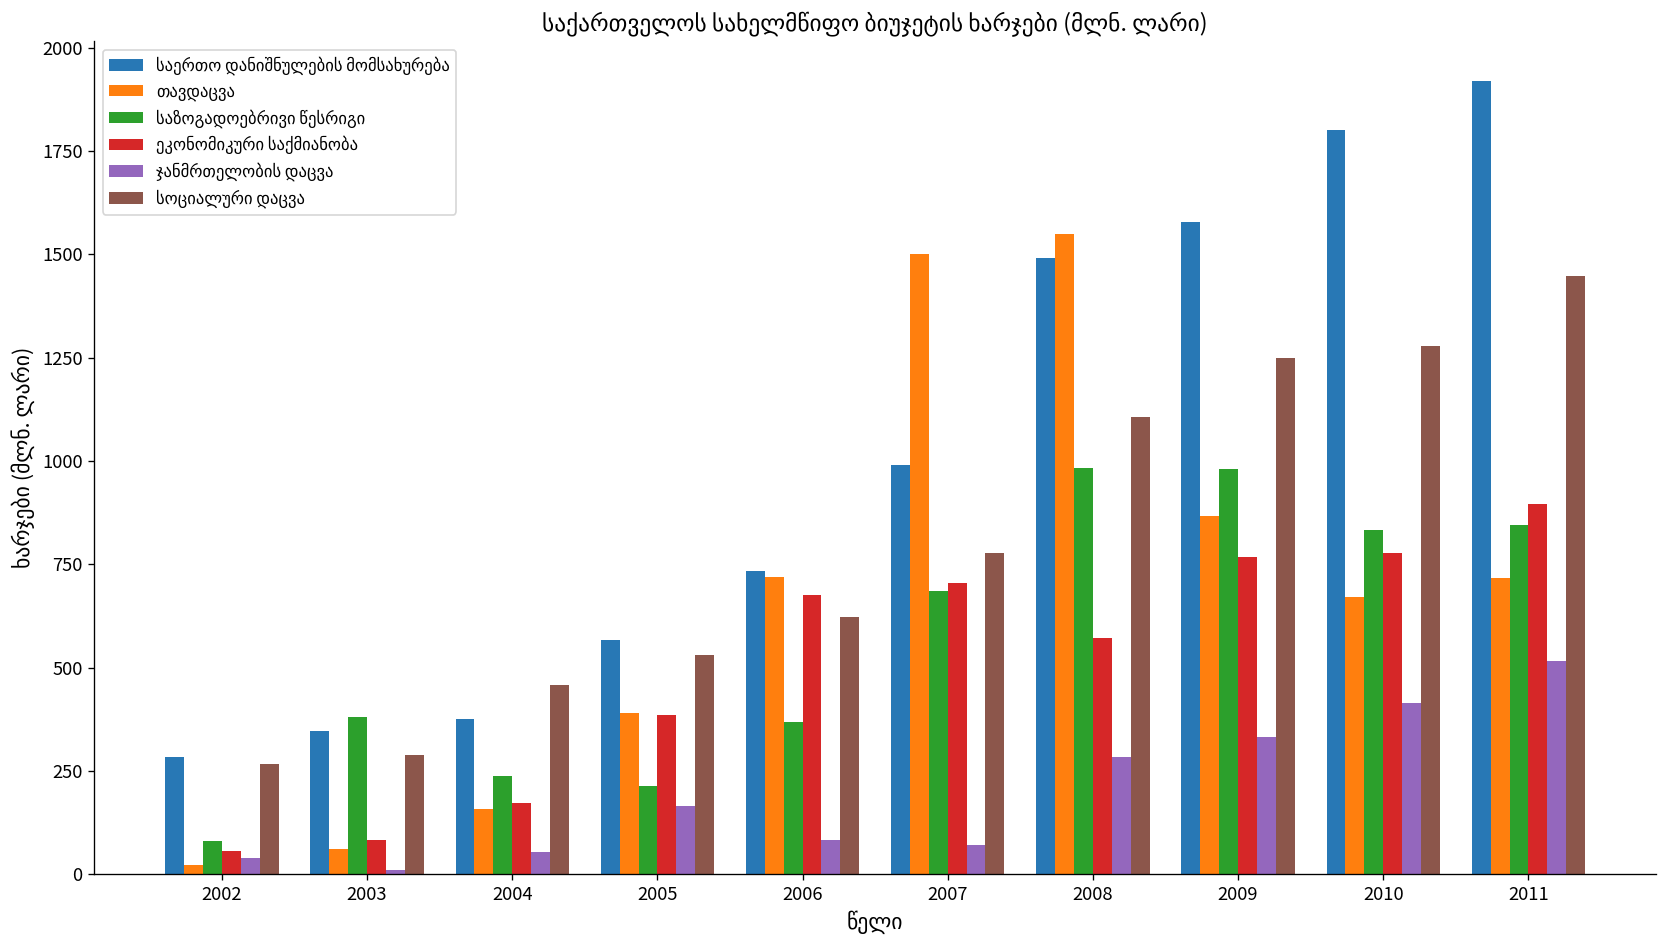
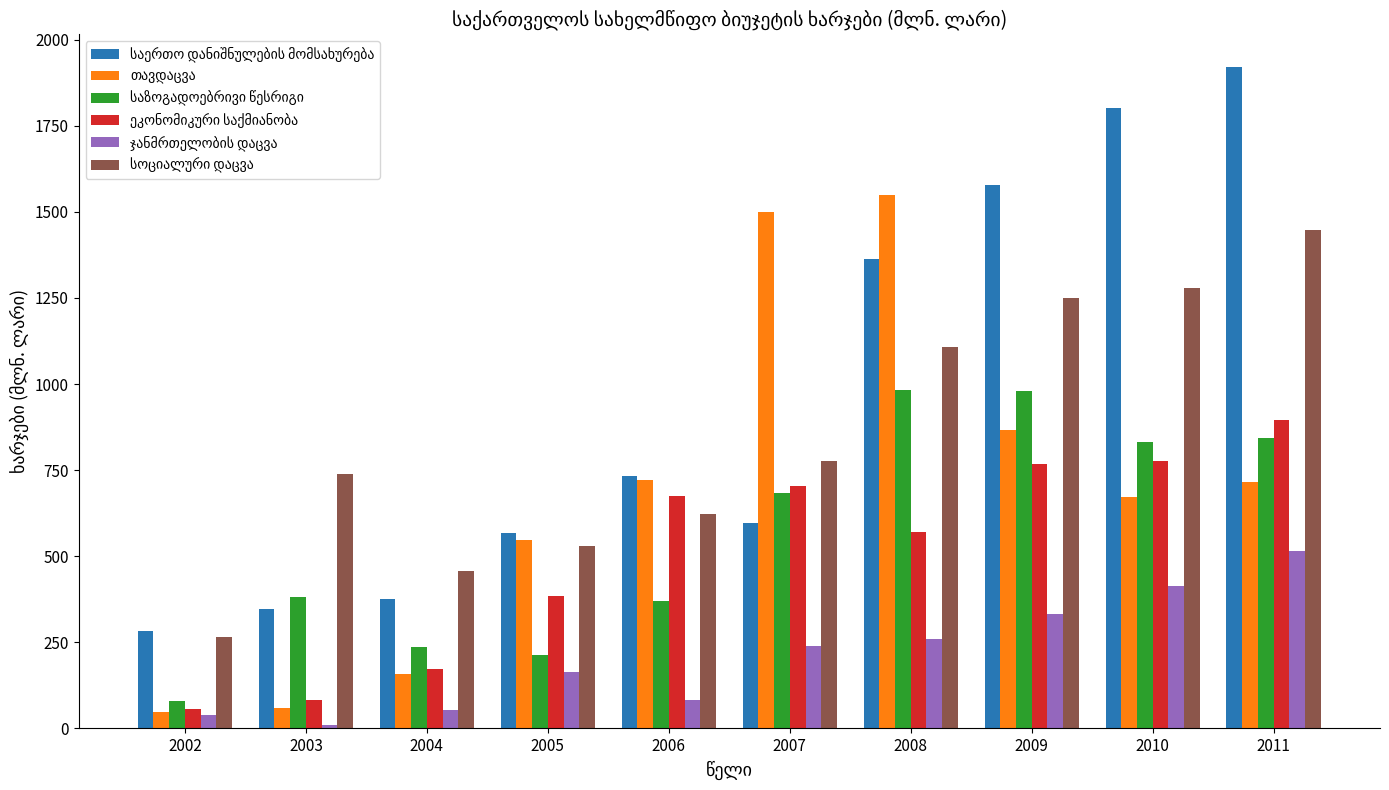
თავდაცვა, 2002: 20 -> 50
სოციალური დაცვა, 2003: 290 -> 740
თავდაცვა, 2005: 390 -> 550
საერთო დანიშნულების მომსახურება, 2007: 990 -> 600
ჯანმრთელობის დაცვა, 2007: 70 -> 240
საერთო დანიშნულების მომსახურება, 2008: 1490 -> 1360
ჯანმრთელობის დაცვა, 2008: 280 -> 260
